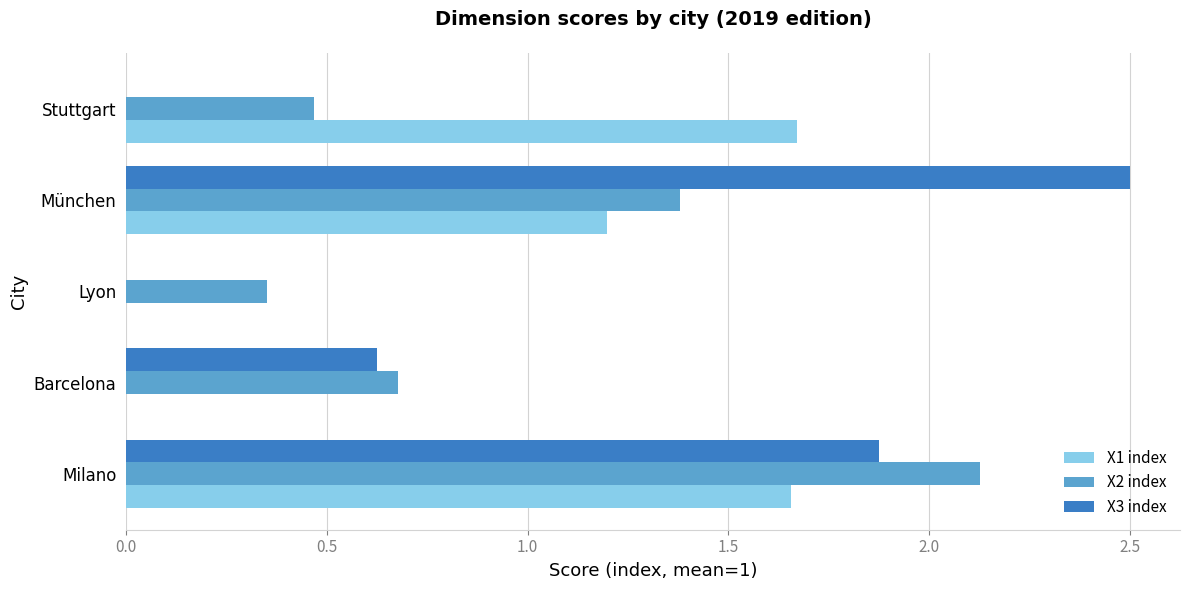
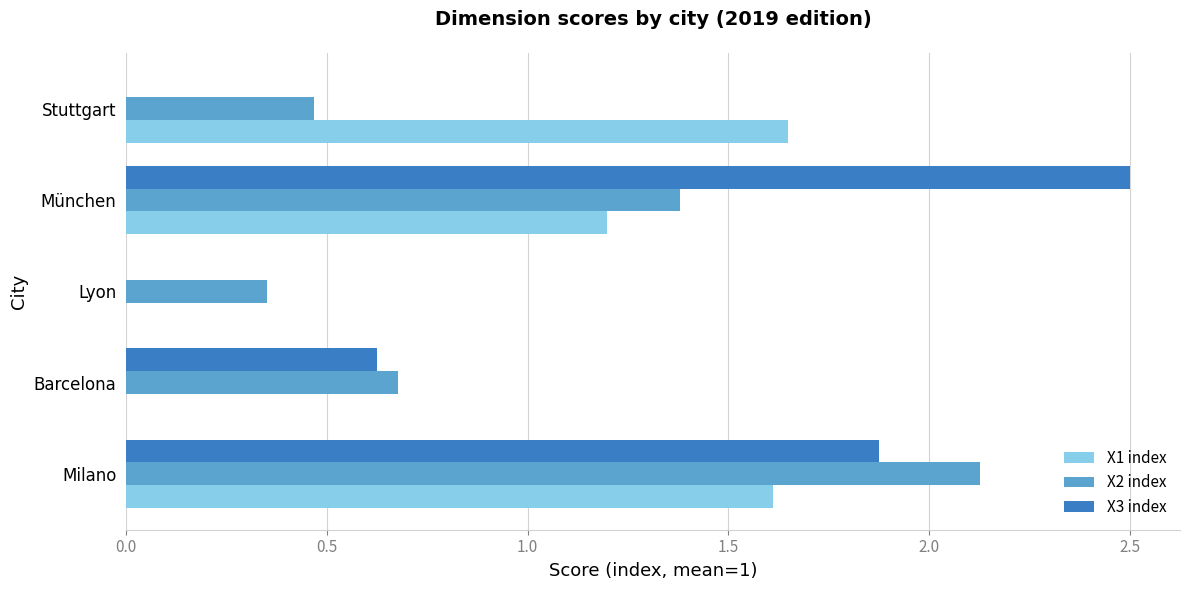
X1 index, Stuttgart: 1.67 -> 1.65
X1 index, Milano: 1.66 -> 1.61
